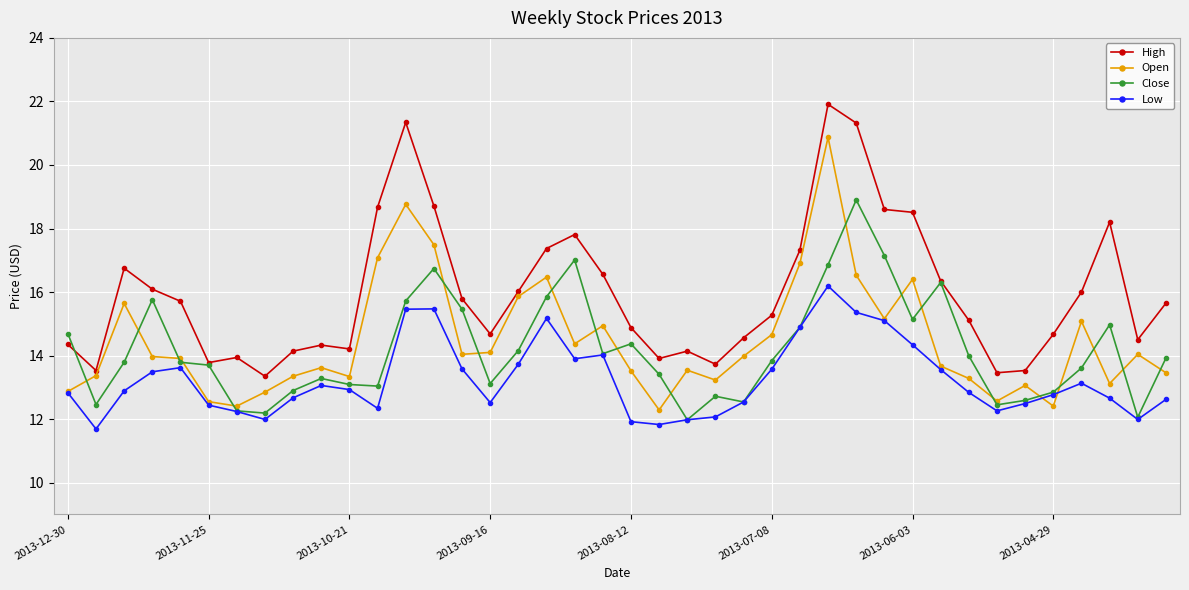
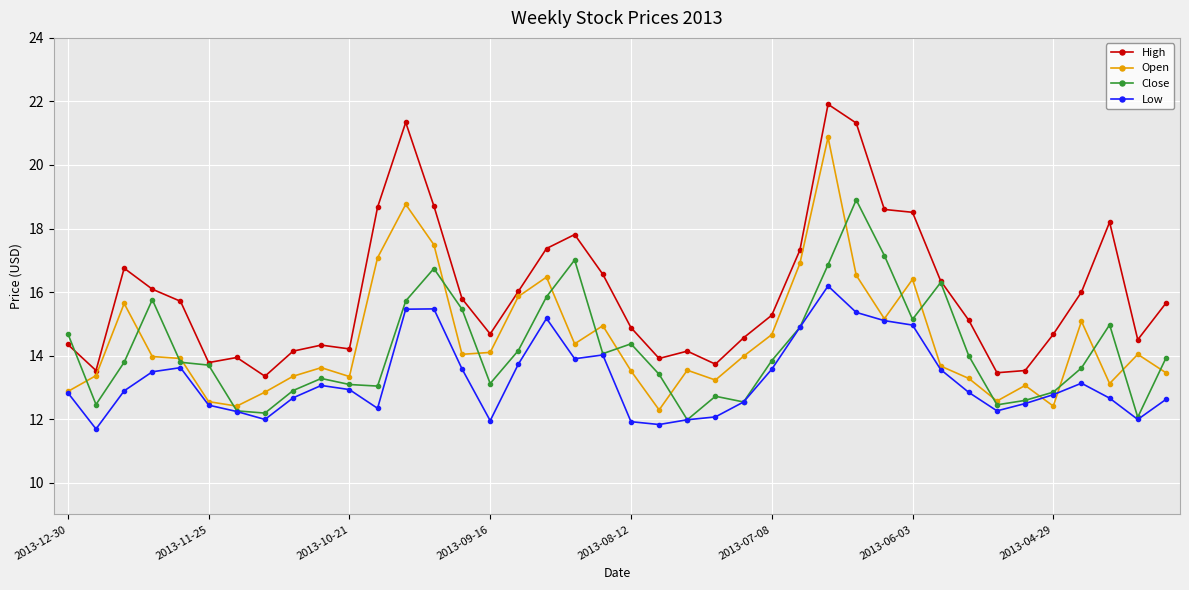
Low, 2013-09-16: 12.5 -> 12.0
Low, 2013-06-03: 14.3 -> 15.0
